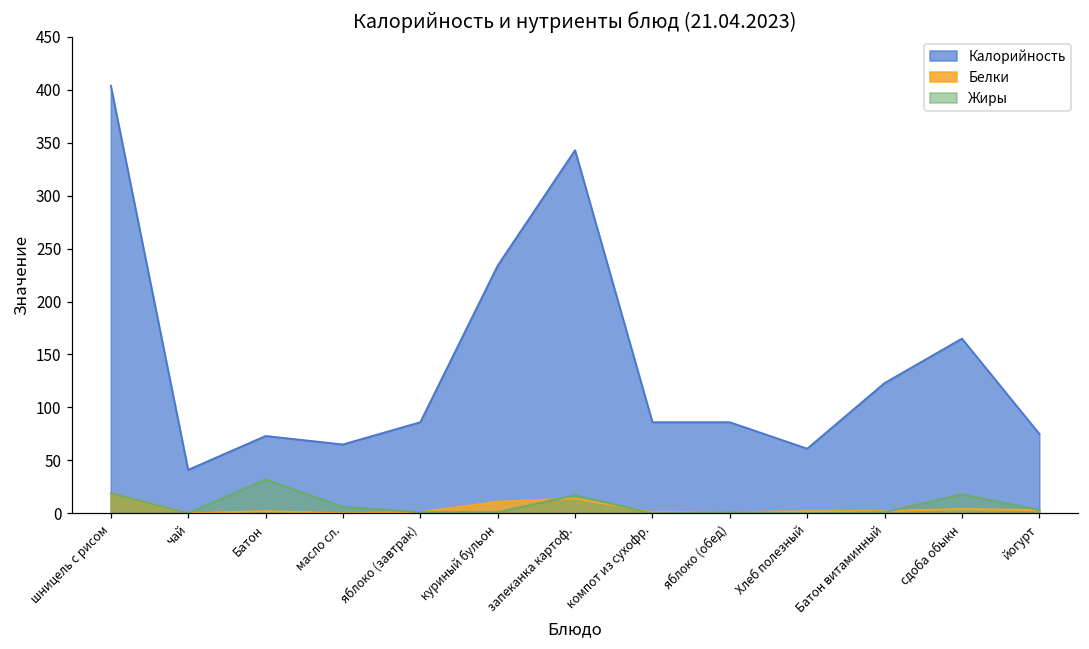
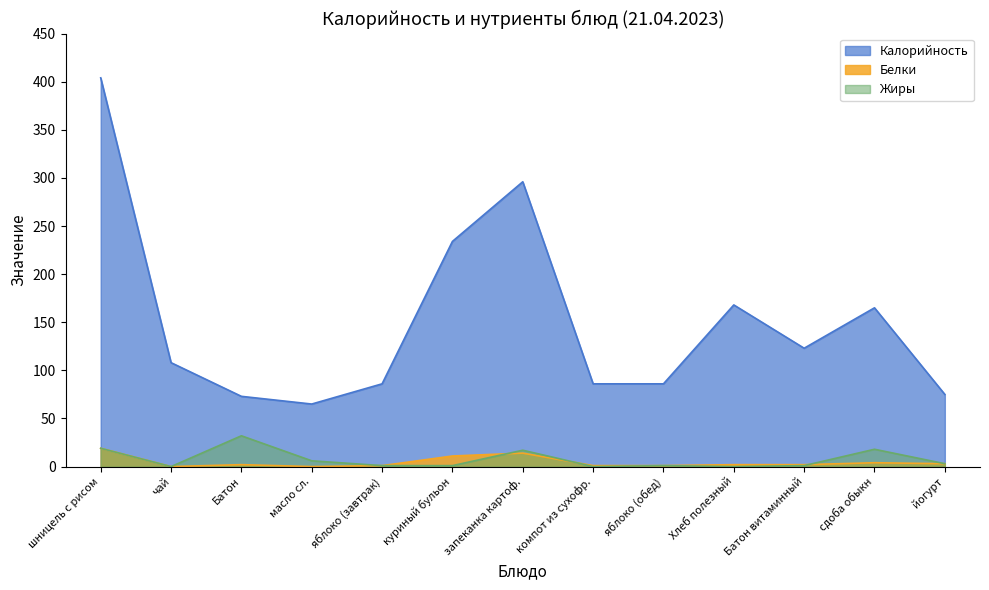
Калорийность, чай: 40 -> 110
Калорийность, запеканка картоф.: 340 -> 300
Калорийность, Хлеб полезный: 60 -> 170
